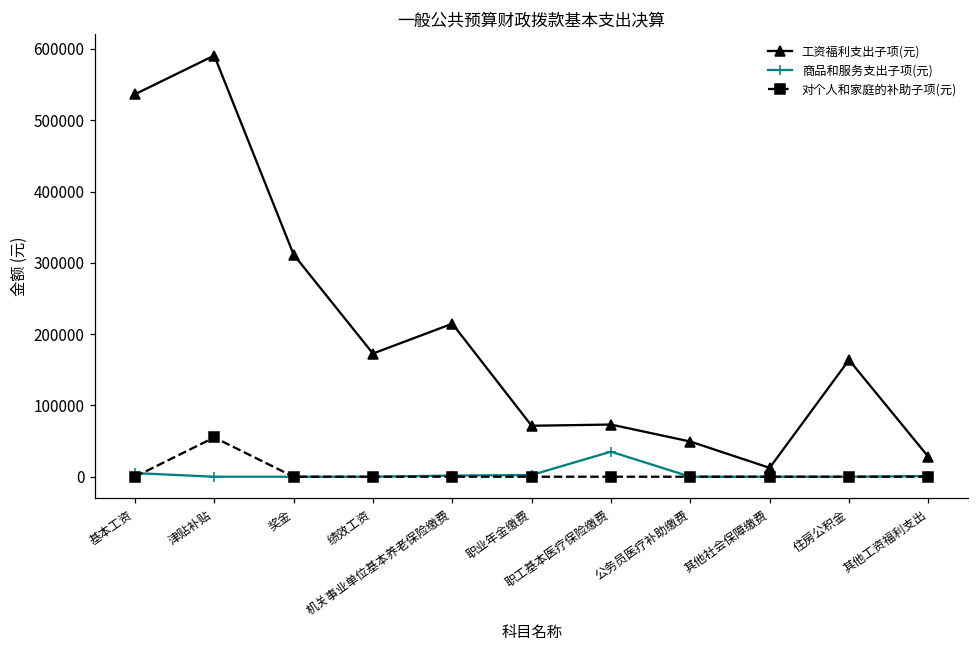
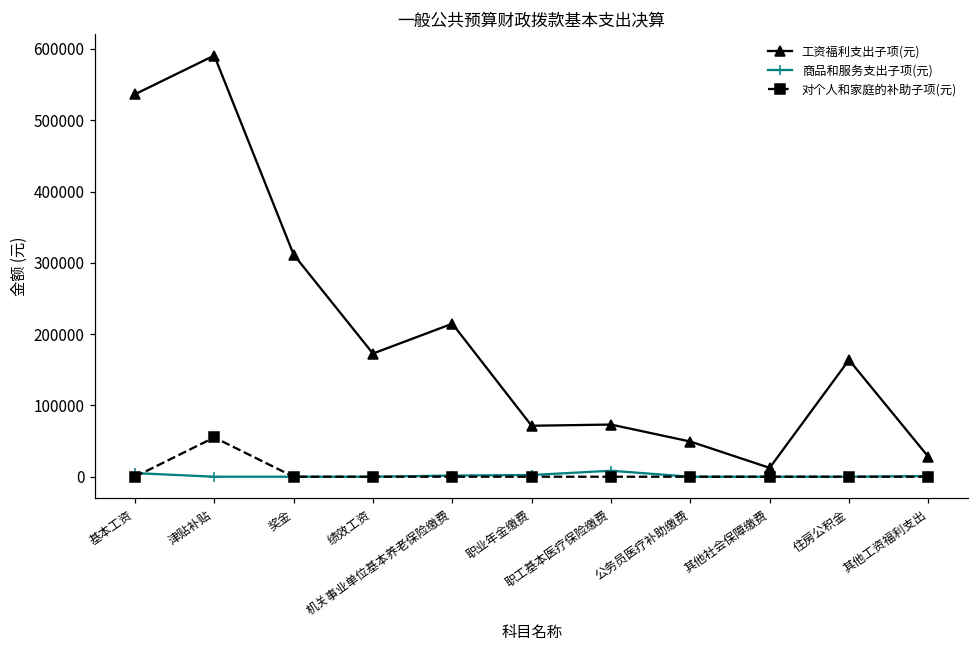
商品和服务支出子项(元), 职工基本医疗保险缴费: 40000 -> 10000
